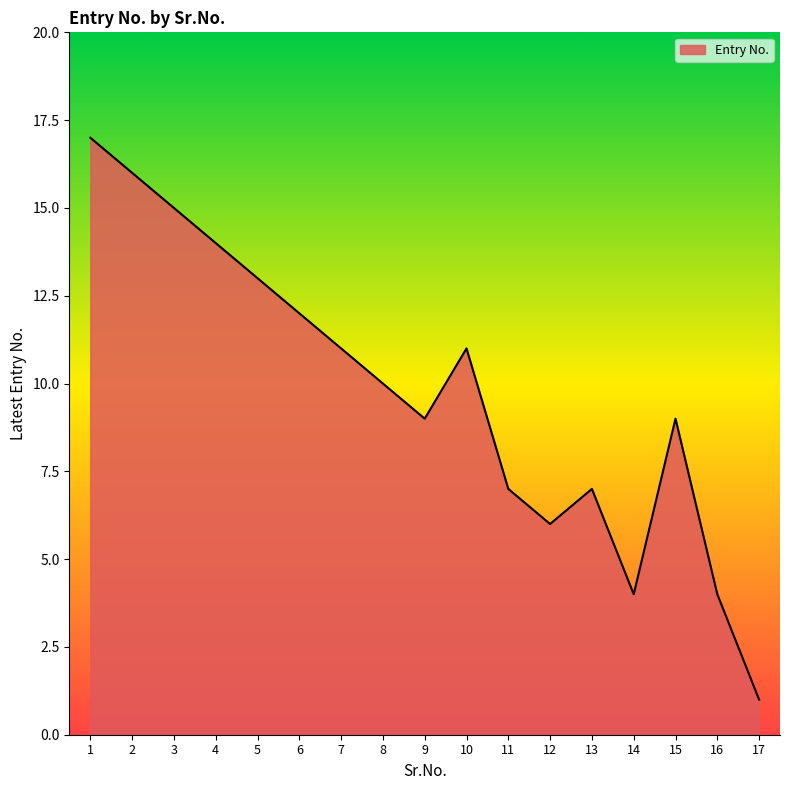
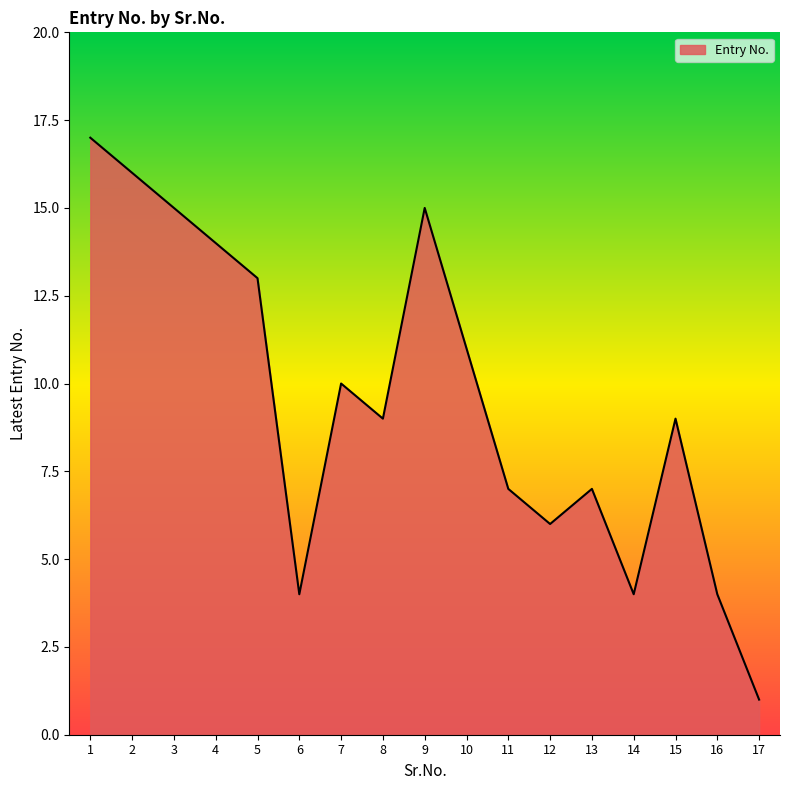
6: 12 -> 4
7: 11 -> 10
8: 10 -> 9
9: 9 -> 15
